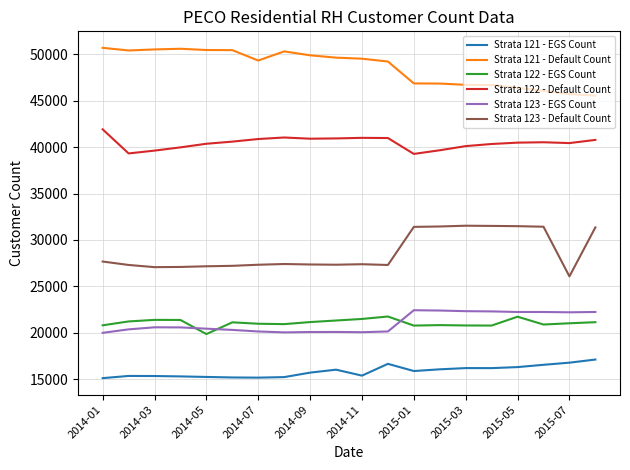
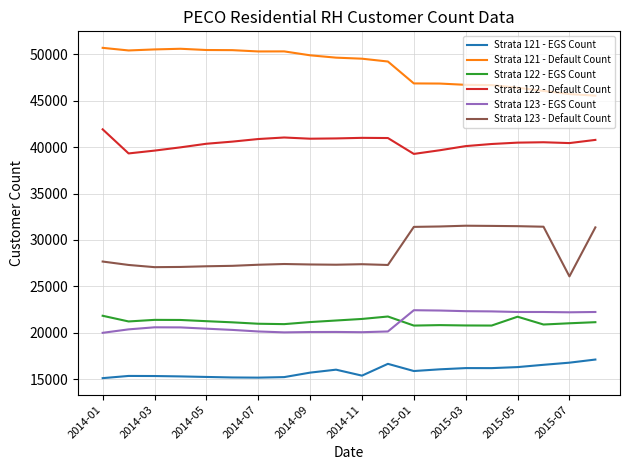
Strata 122 - EGS Count, 2014-01: 21000 -> 22000
Strata 122 - EGS Count, 2014-05: 20000 -> 21000
Strata 121 - Default Count, 2014-07: 49000 -> 50000
